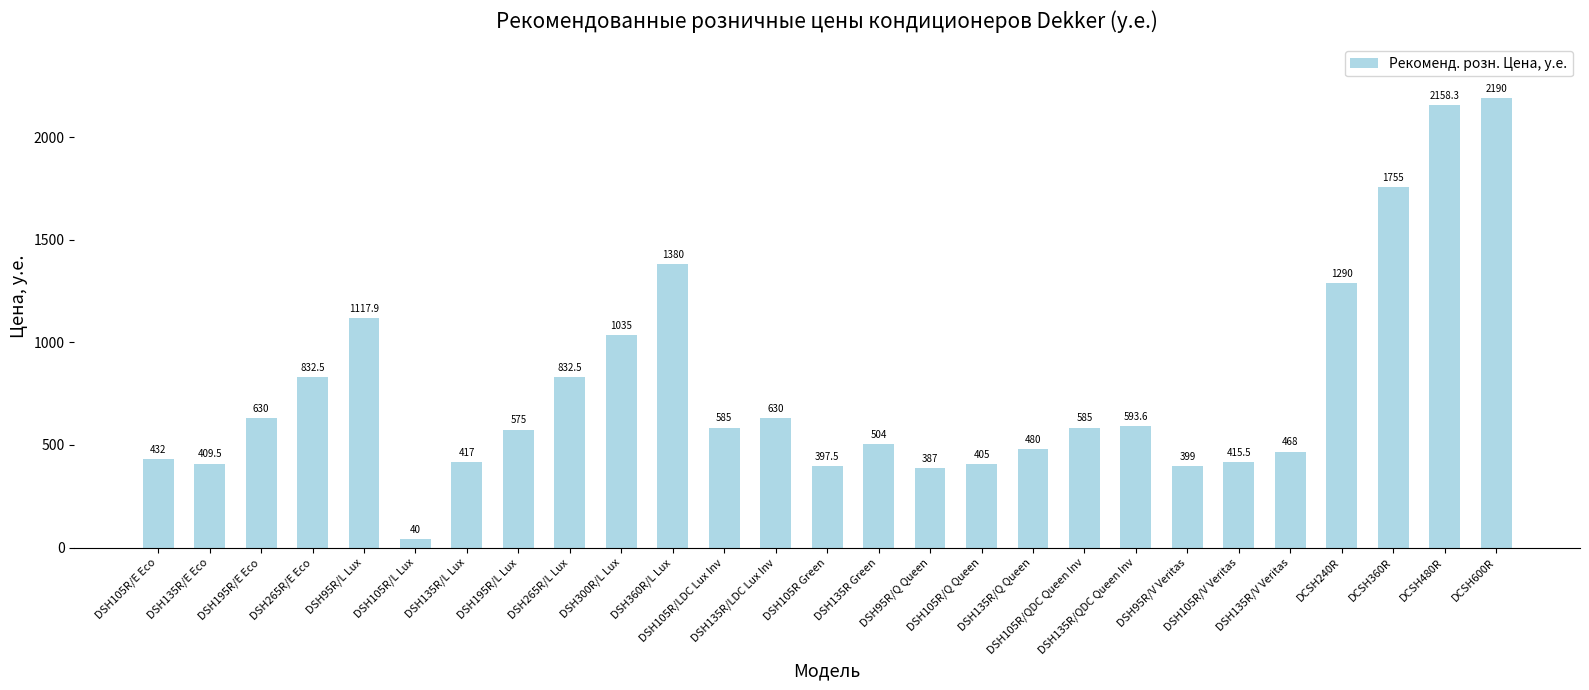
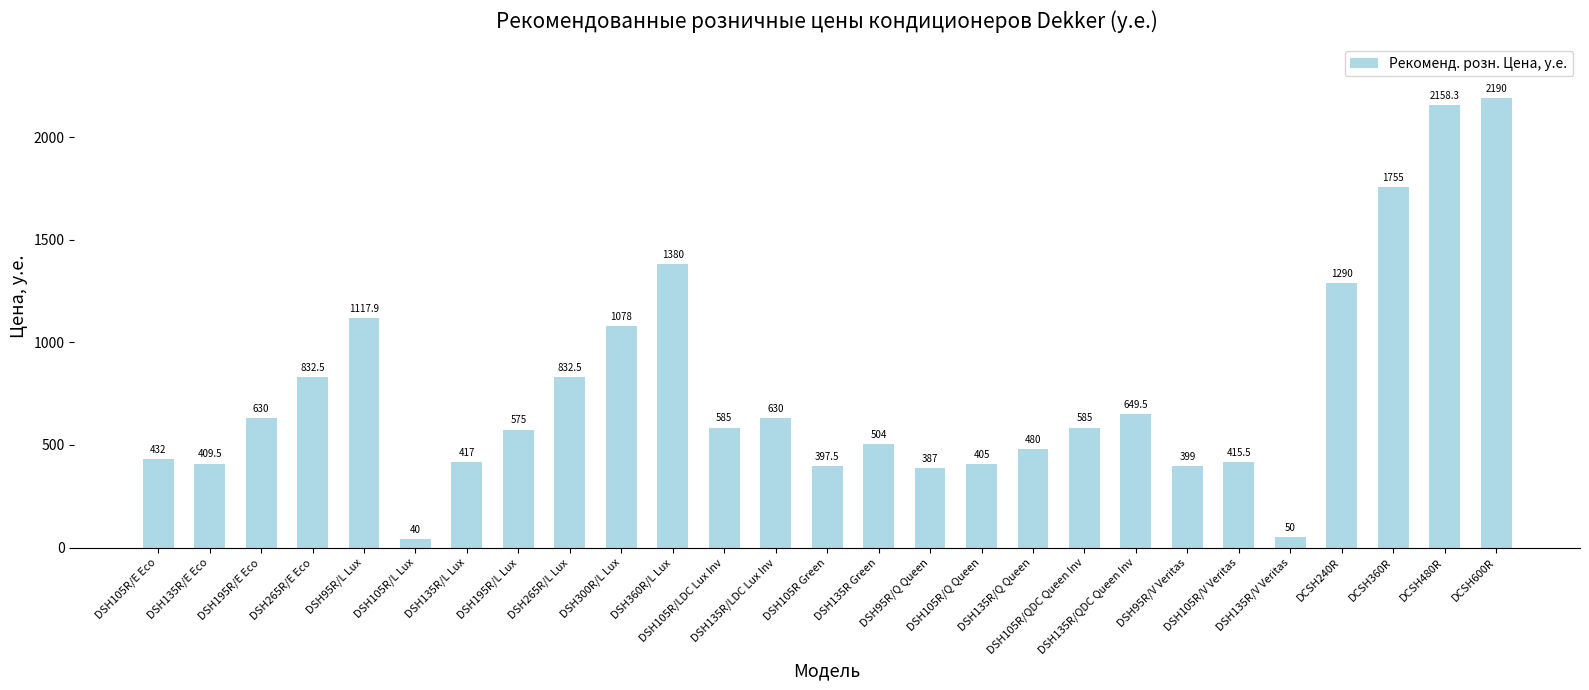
DSH300R/L Lux: 1035 -> 1078
DSH135R/QDC Queen Inv: 593.6 -> 649.5
DSH135R/V Veritas: 468 -> 50
